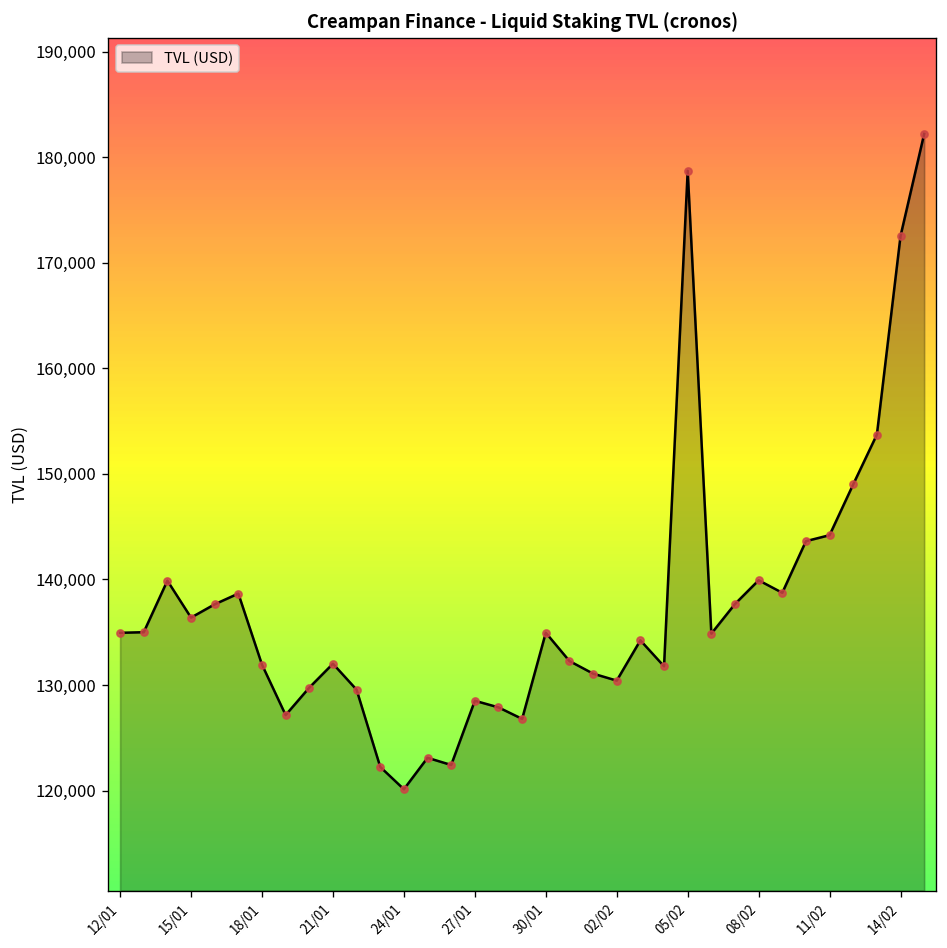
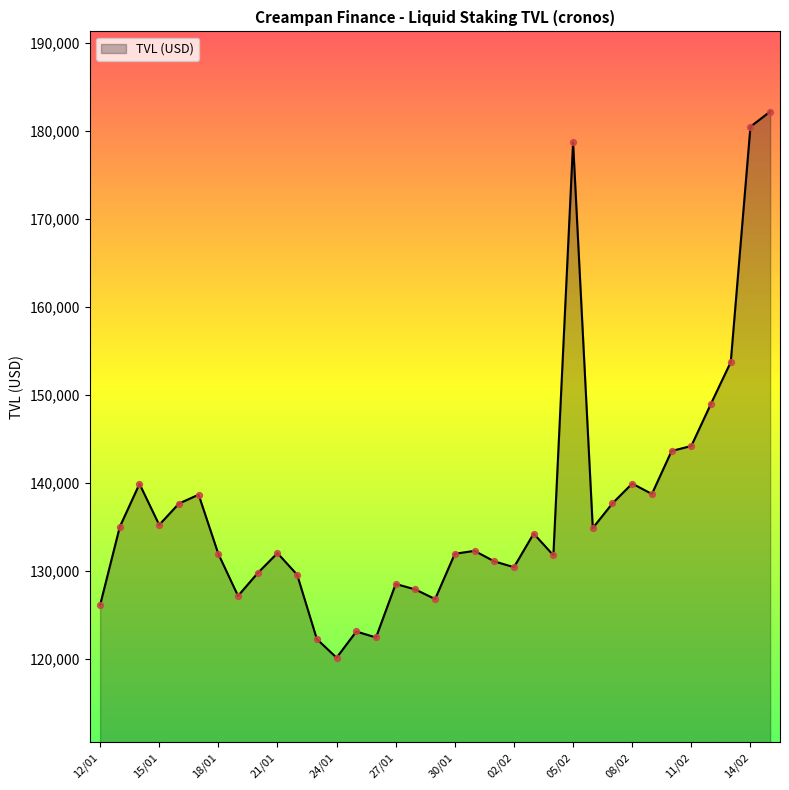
12/01: 135,000 -> 126,000
15/01: 136,000 -> 135,000
30/01: 135,000 -> 132,000
14/02: 173,000 -> 180,000
